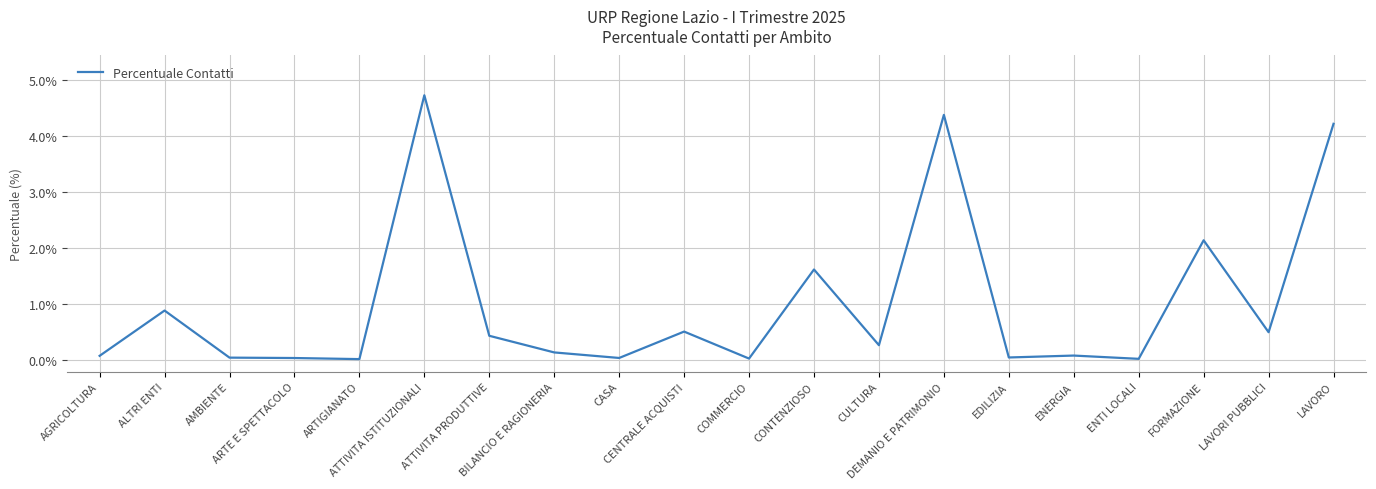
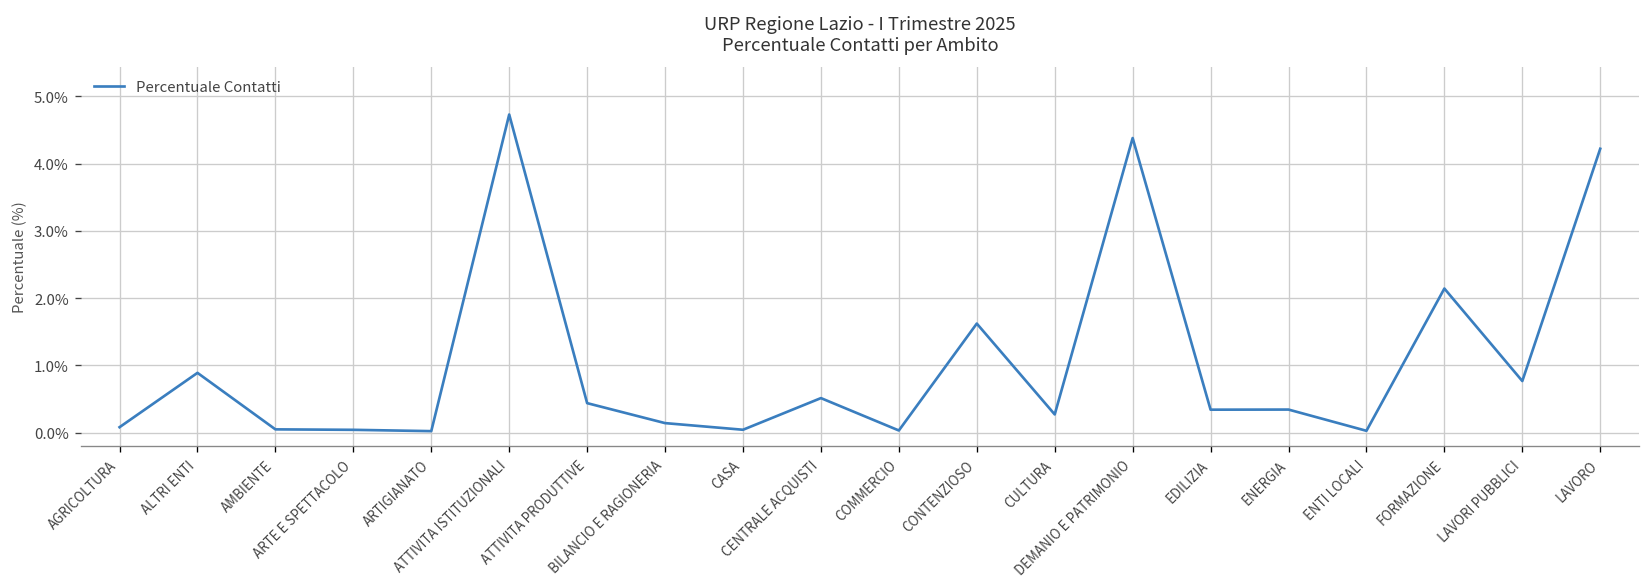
EDILIZIA: 0.1% -> 0.3%
ENERGIA: 0.1% -> 0.3%
LAVORI PUBBLICI: 0.5% -> 0.8%
